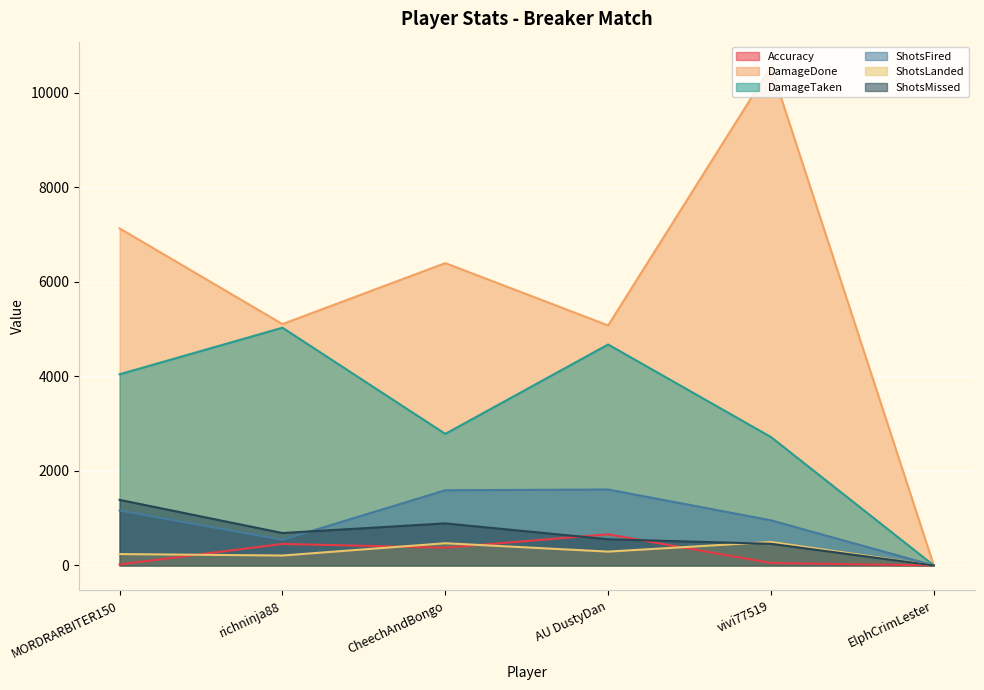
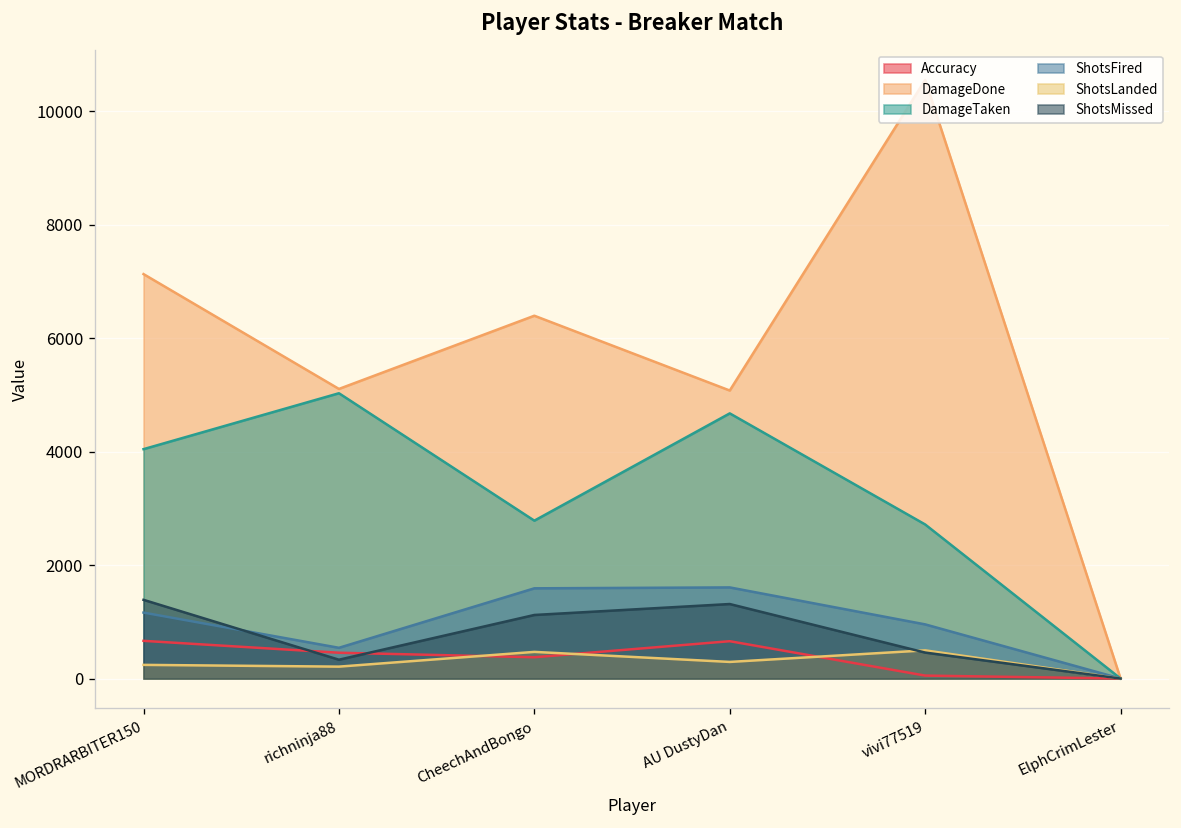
Accuracy, MORDRARBITER150: 0 -> 700
ShotsMissed, richninja88: 700 -> 300
ShotsMissed, CheechAndBongo: 900 -> 1100
ShotsMissed, AU DustyDan: 600 -> 1300
